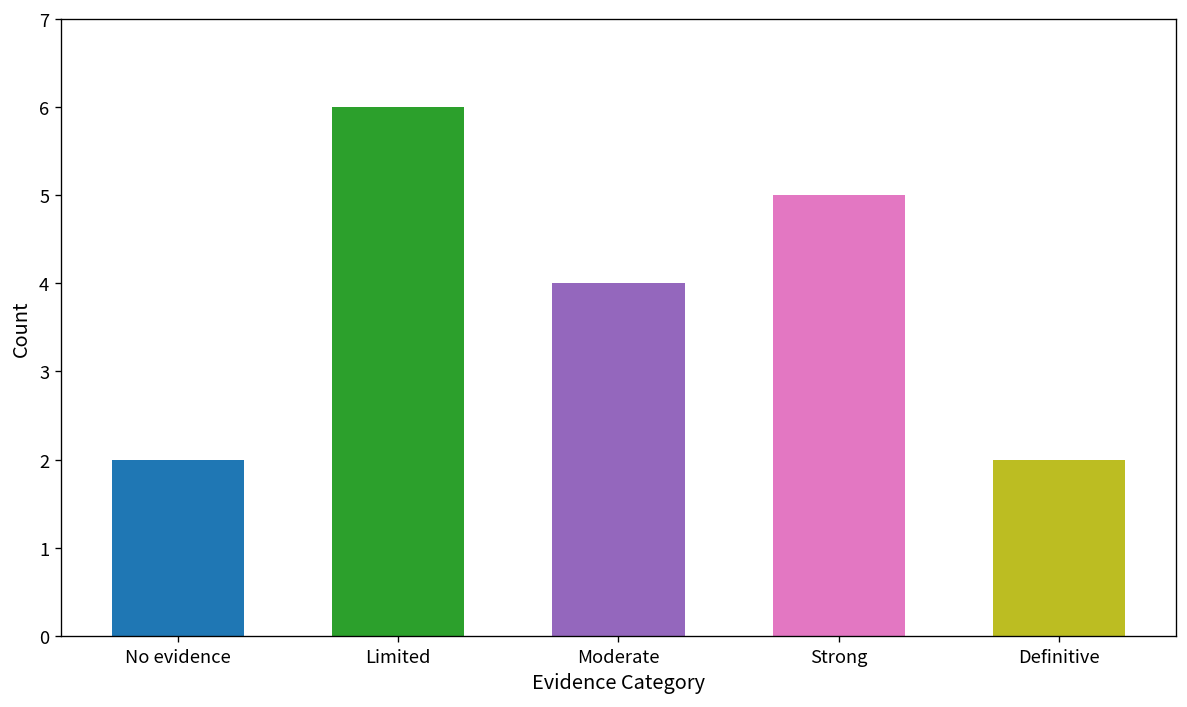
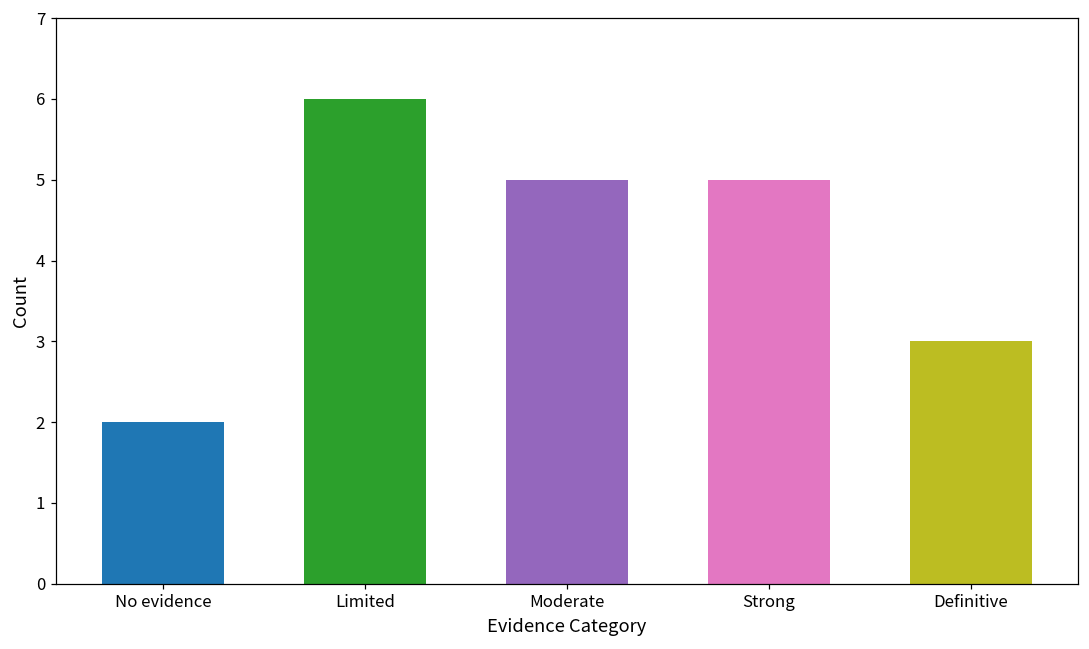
Moderate: 4 -> 5
Definitive: 2 -> 3
